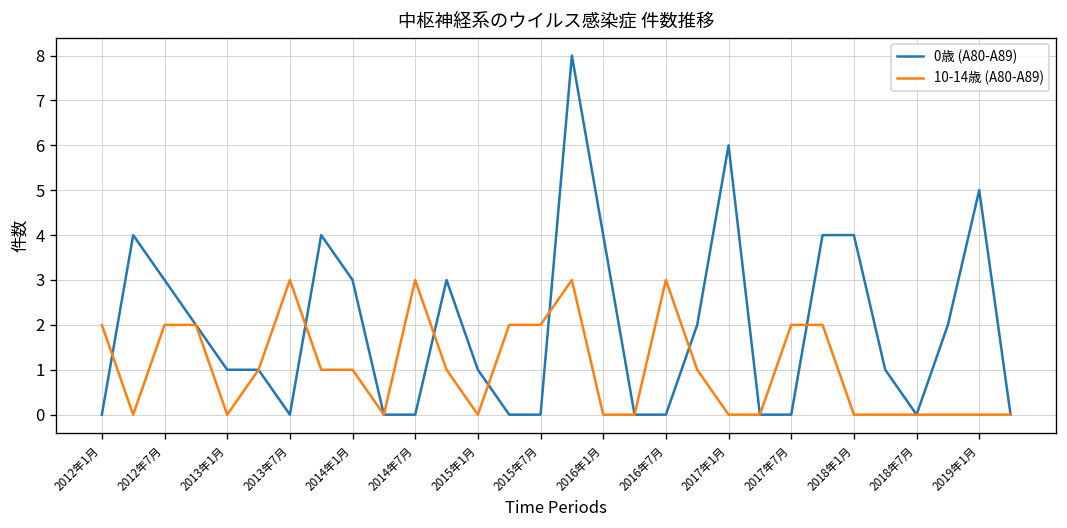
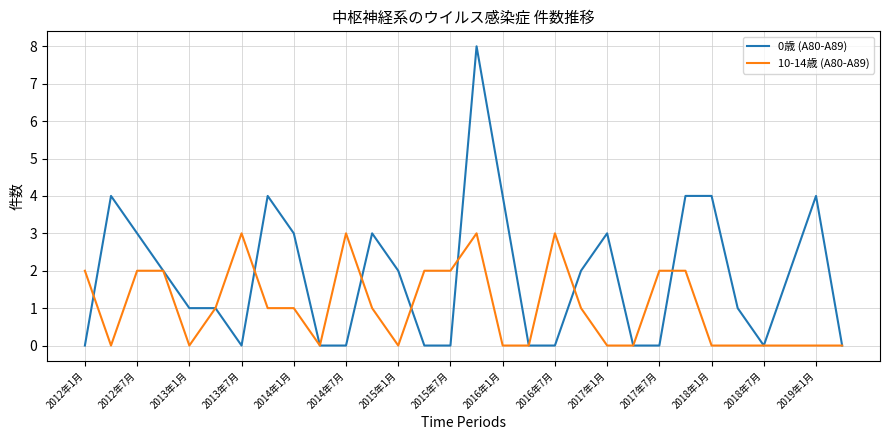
0歳 (A80-A89), 2015年1月: 1 -> 2
0歳 (A80-A89), 2017年1月: 6 -> 3
0歳 (A80-A89), 2019年1月: 5 -> 4
